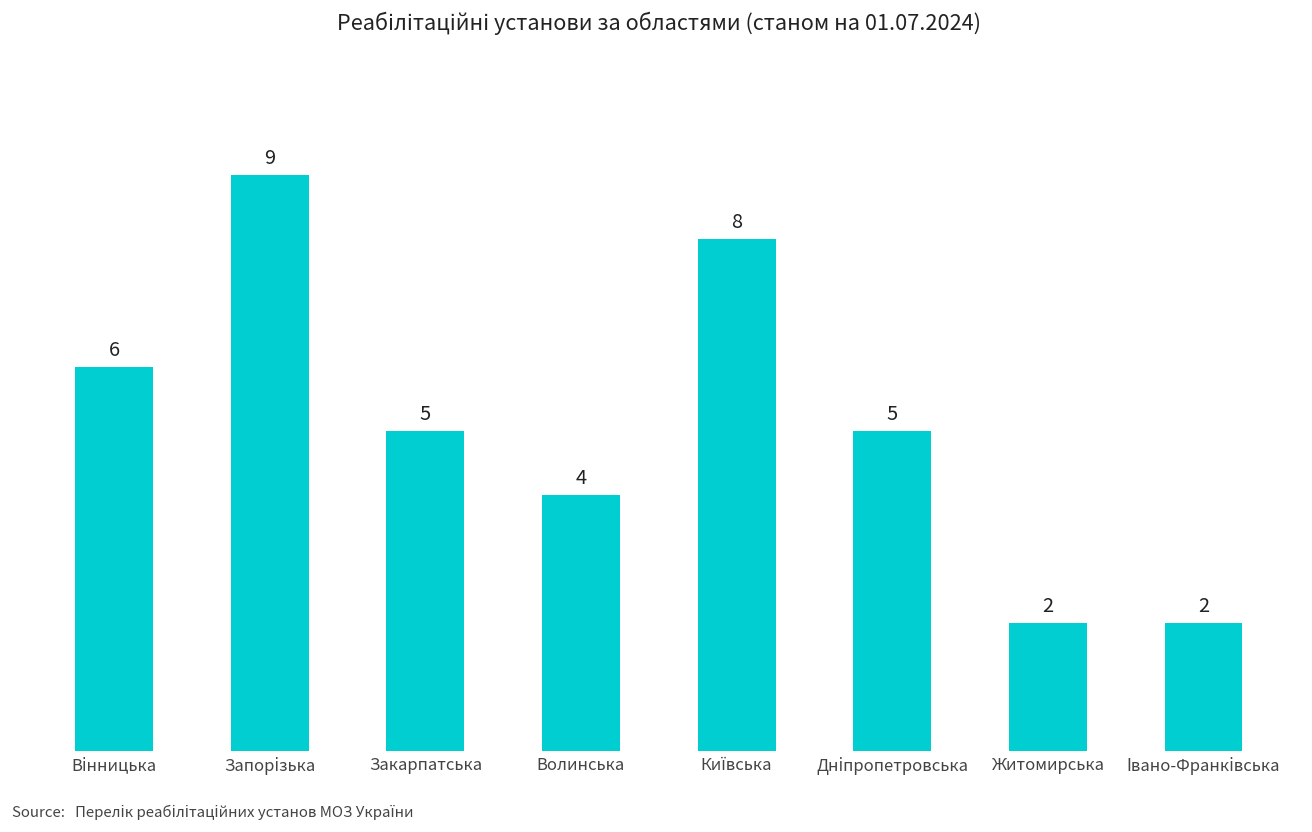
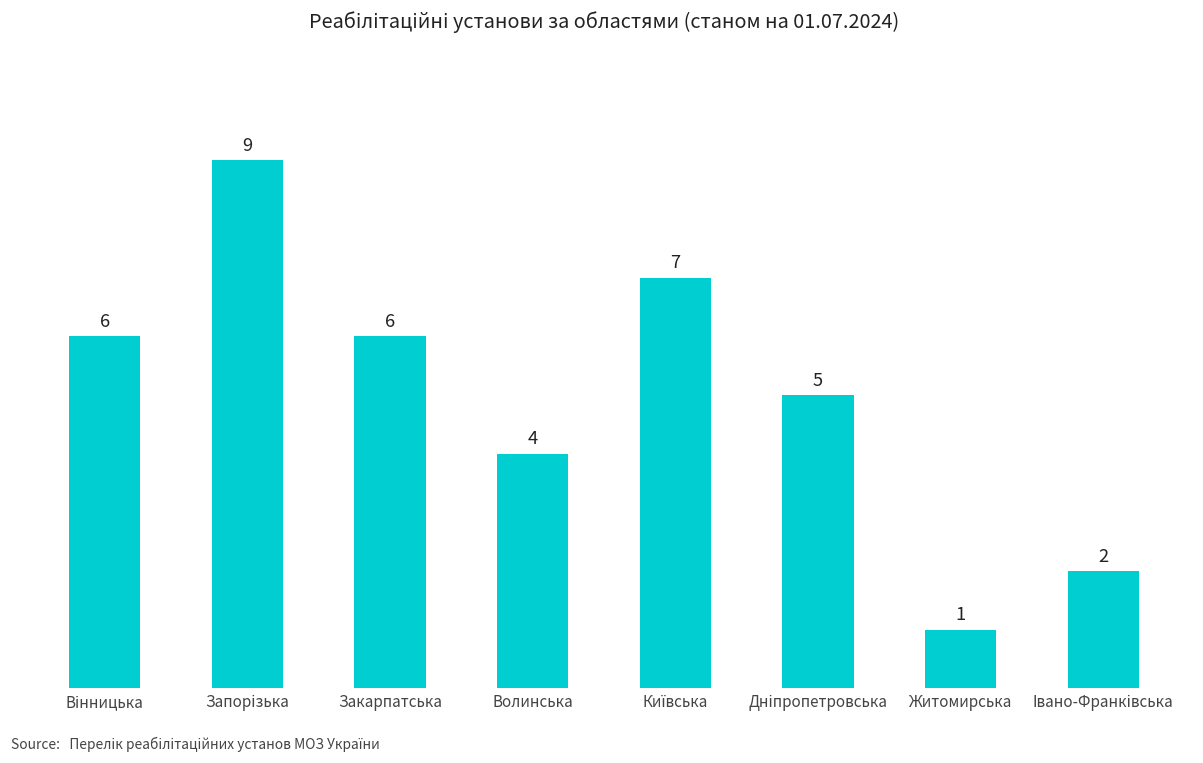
Закарпатська: 5 -> 6
Київська: 8 -> 7
Житомирська: 2 -> 1
